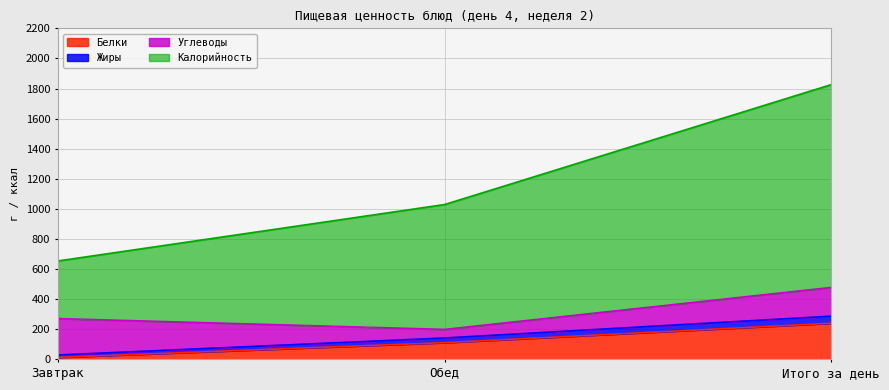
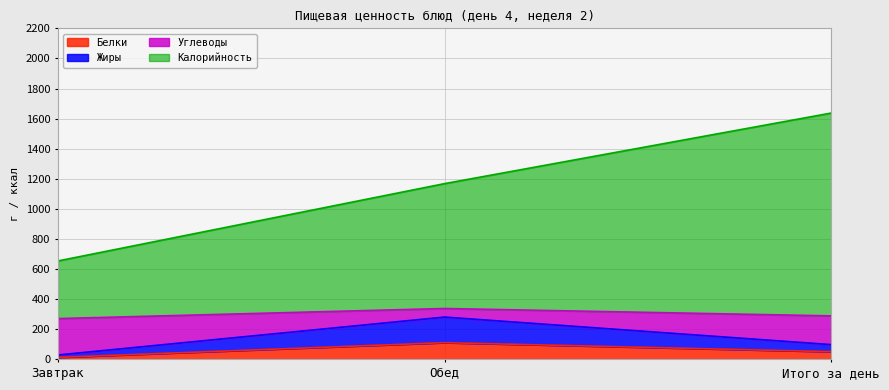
Жиры, Обед: 30 -> 170
Белки, Итого за день: 240 -> 50
